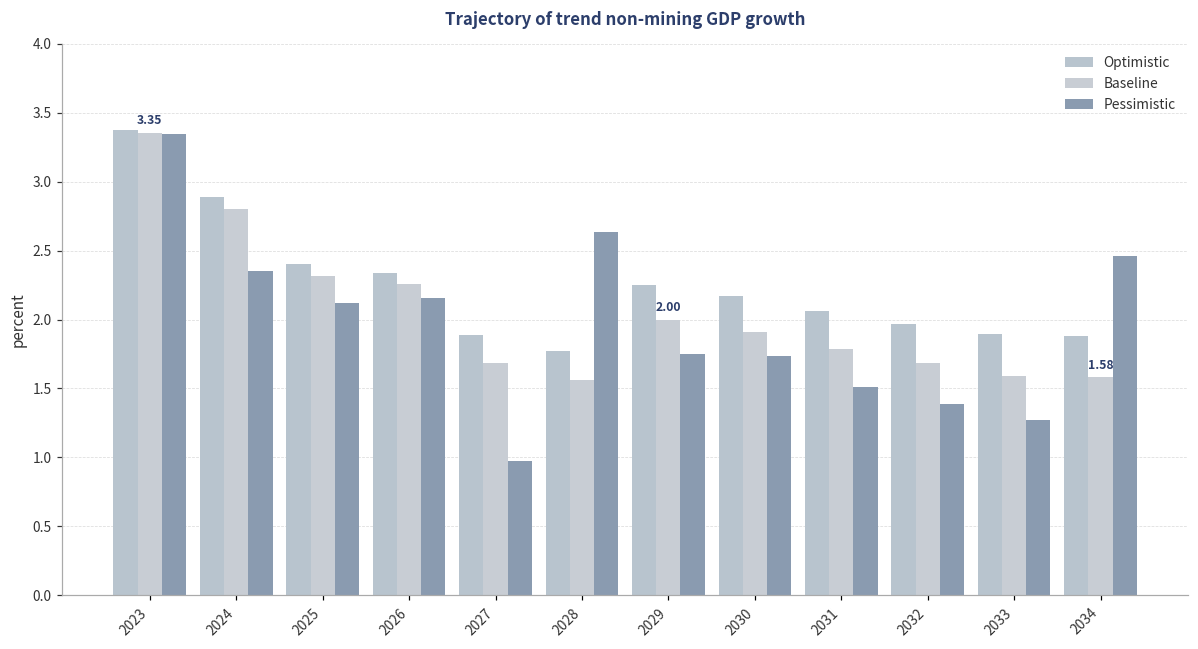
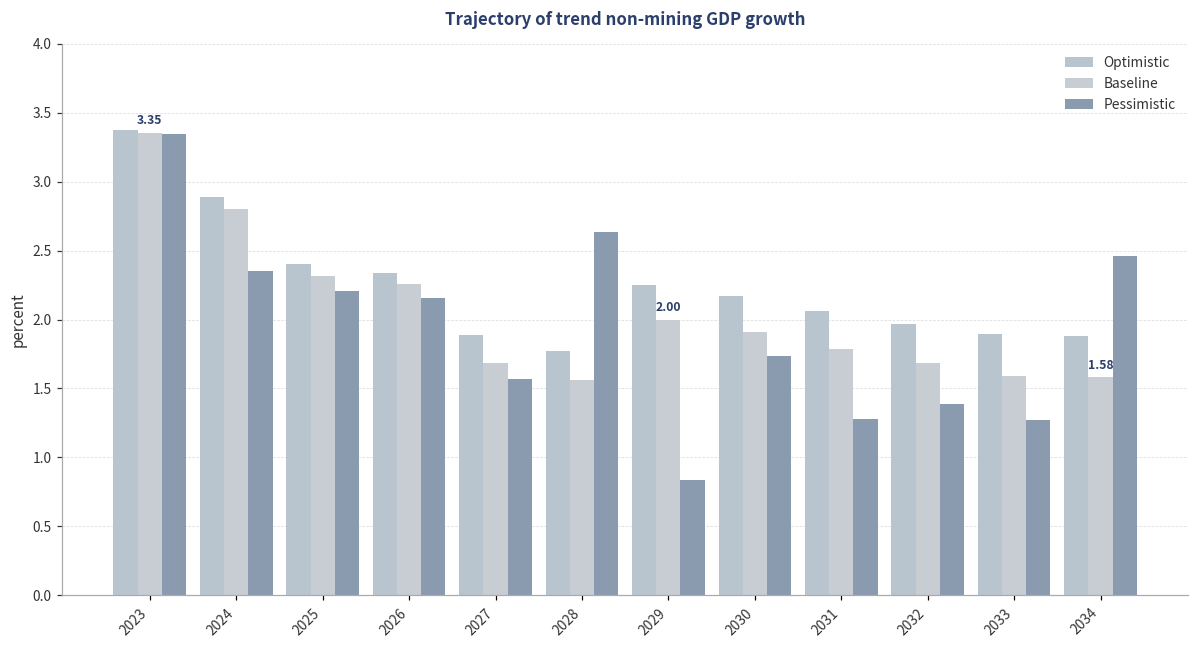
Pessimistic, 2025: 2.12 -> 2.21
Pessimistic, 2027: 0.97 -> 1.57
Pessimistic, 2029: 1.75 -> 0.84
Pessimistic, 2031: 1.51 -> 1.28
